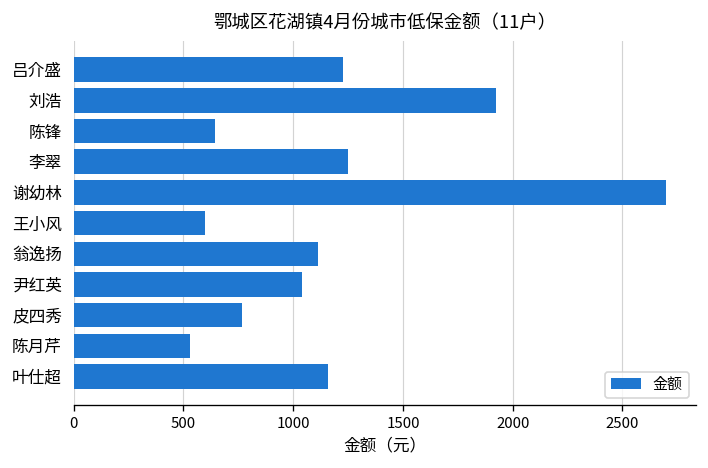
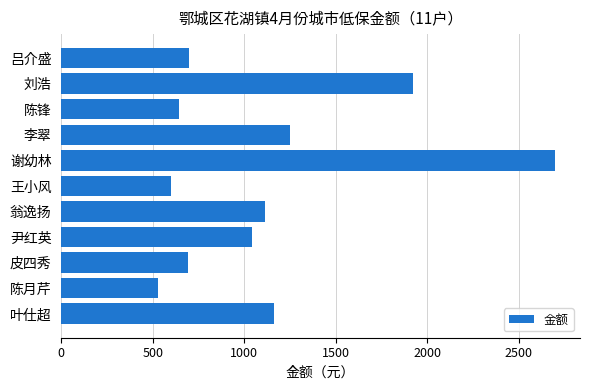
吕介盛: 1230 -> 700
皮四秀: 770 -> 690
